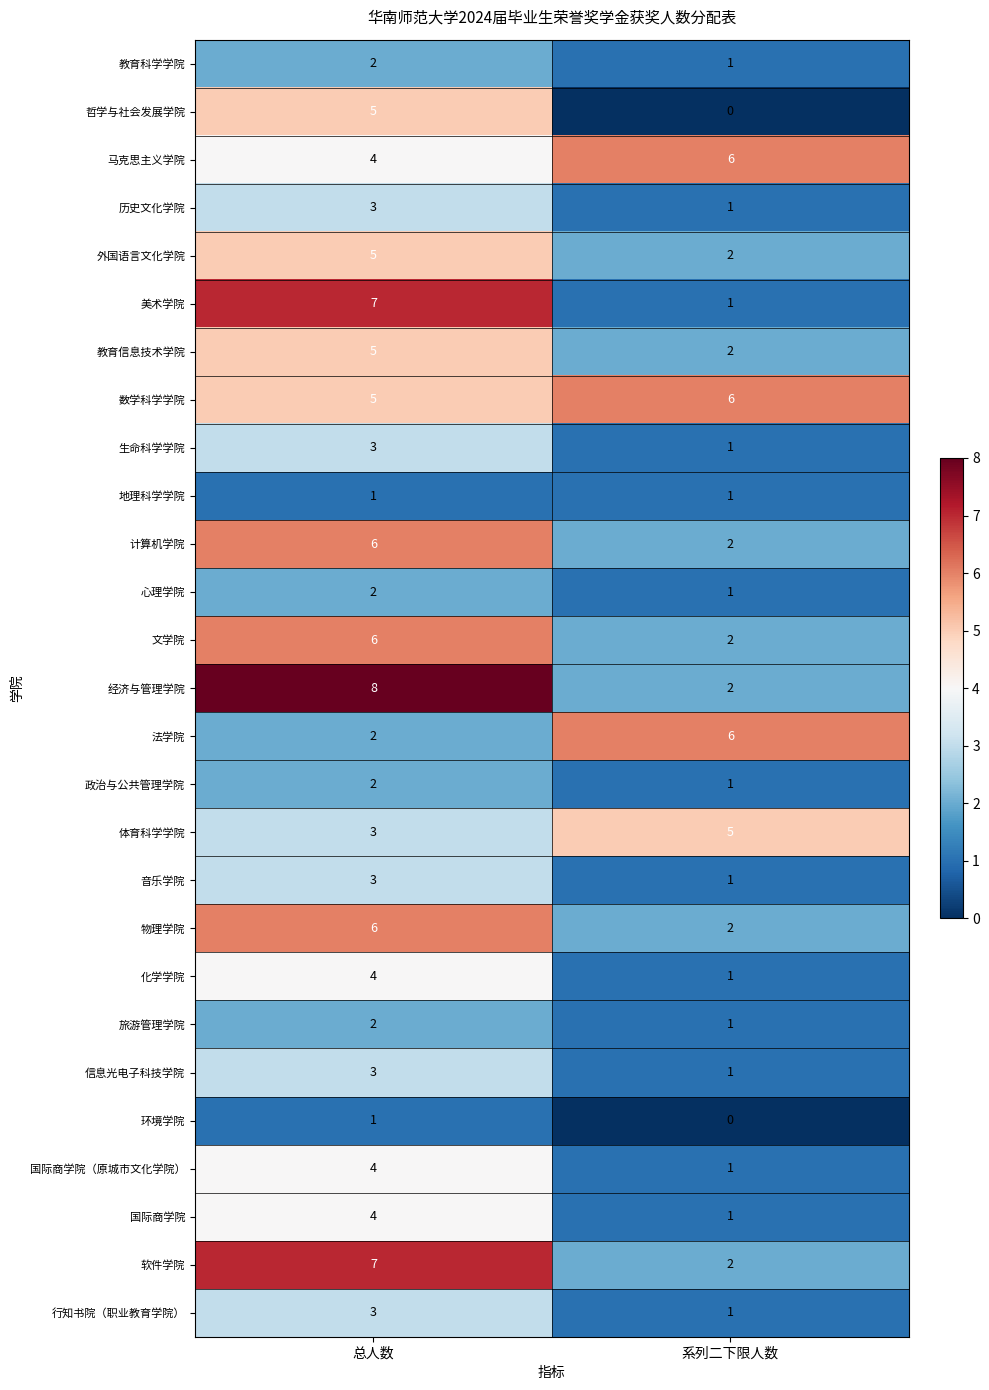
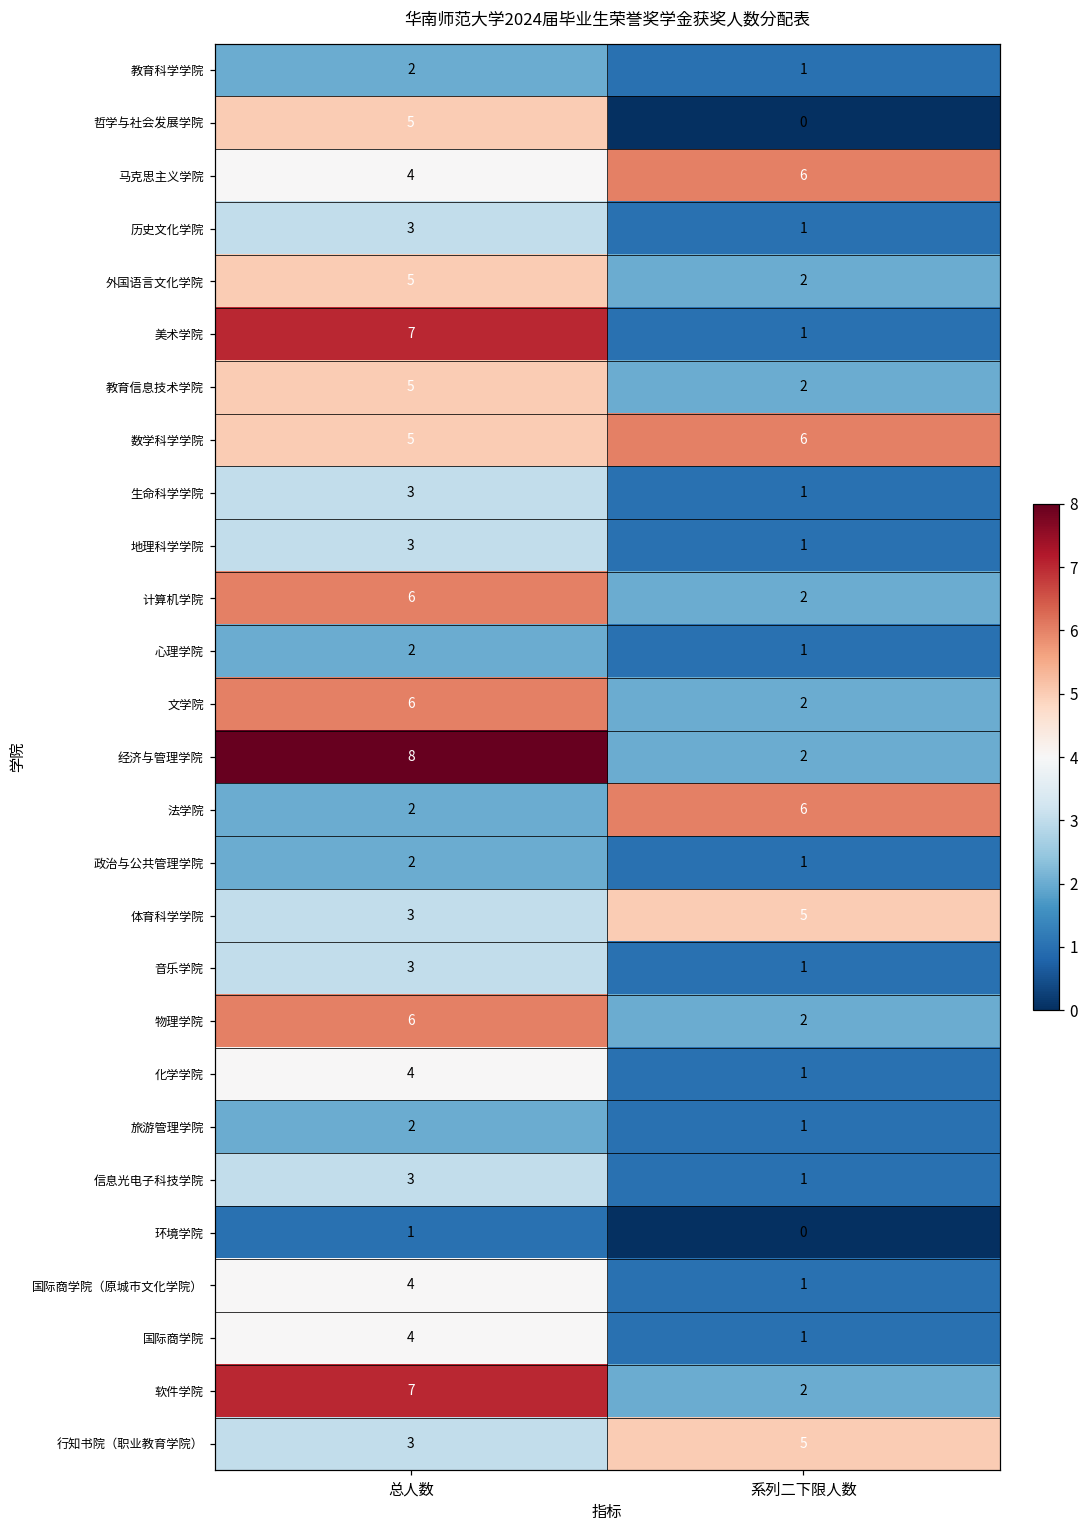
地理科学学院, 总人数: 1 -> 3
行知书院（职业教育学院）, 系列二下限人数: 1 -> 5
